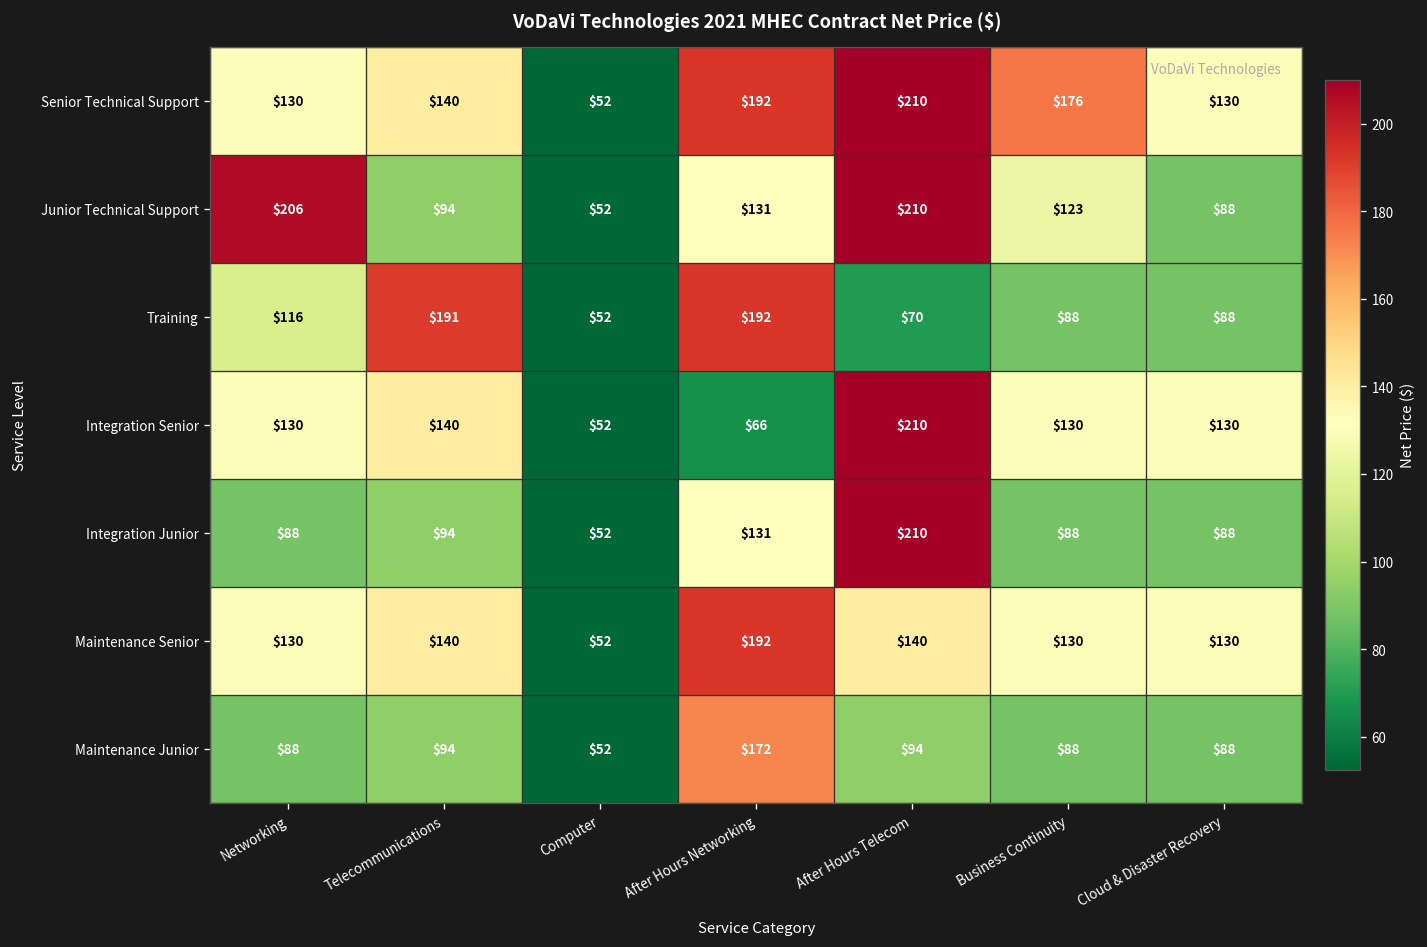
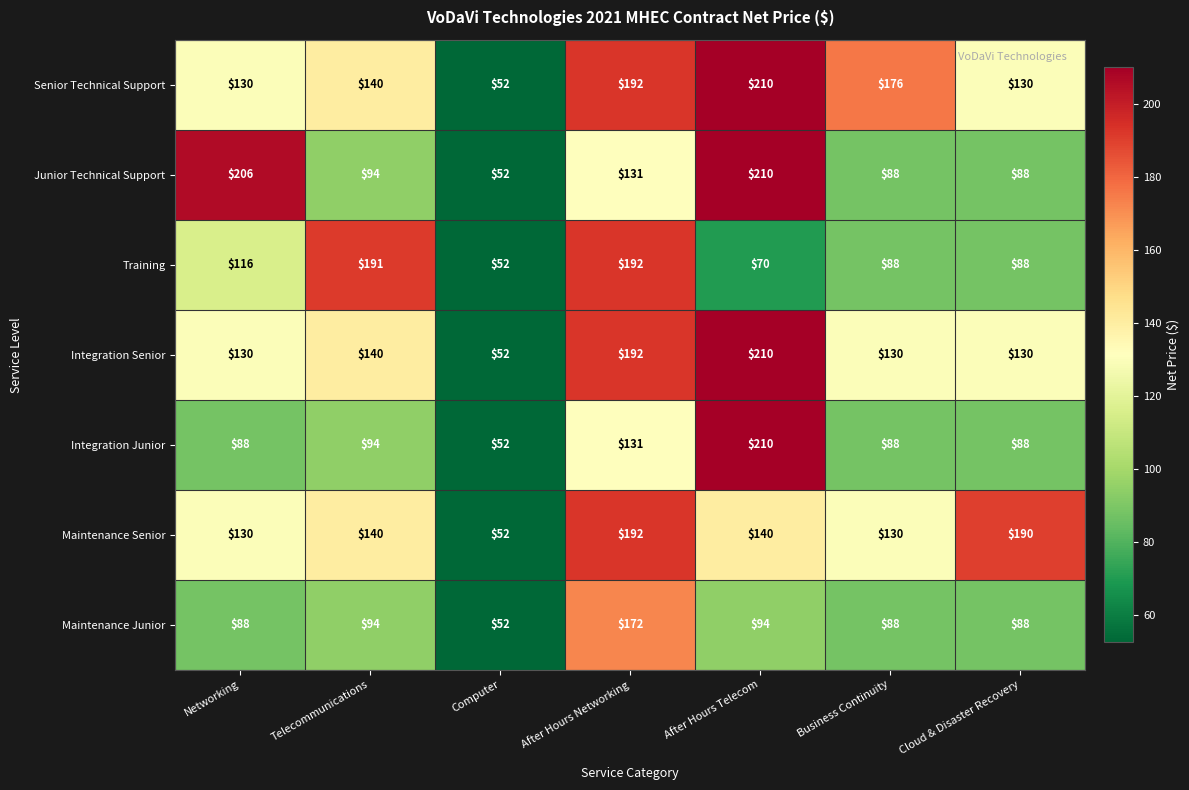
Junior Technical Support, Business Continuity: $123 -> $88
Integration Senior, After Hours Networking: $66 -> $192
Maintenance Senior, Cloud & Disaster Recovery: $130 -> $190
